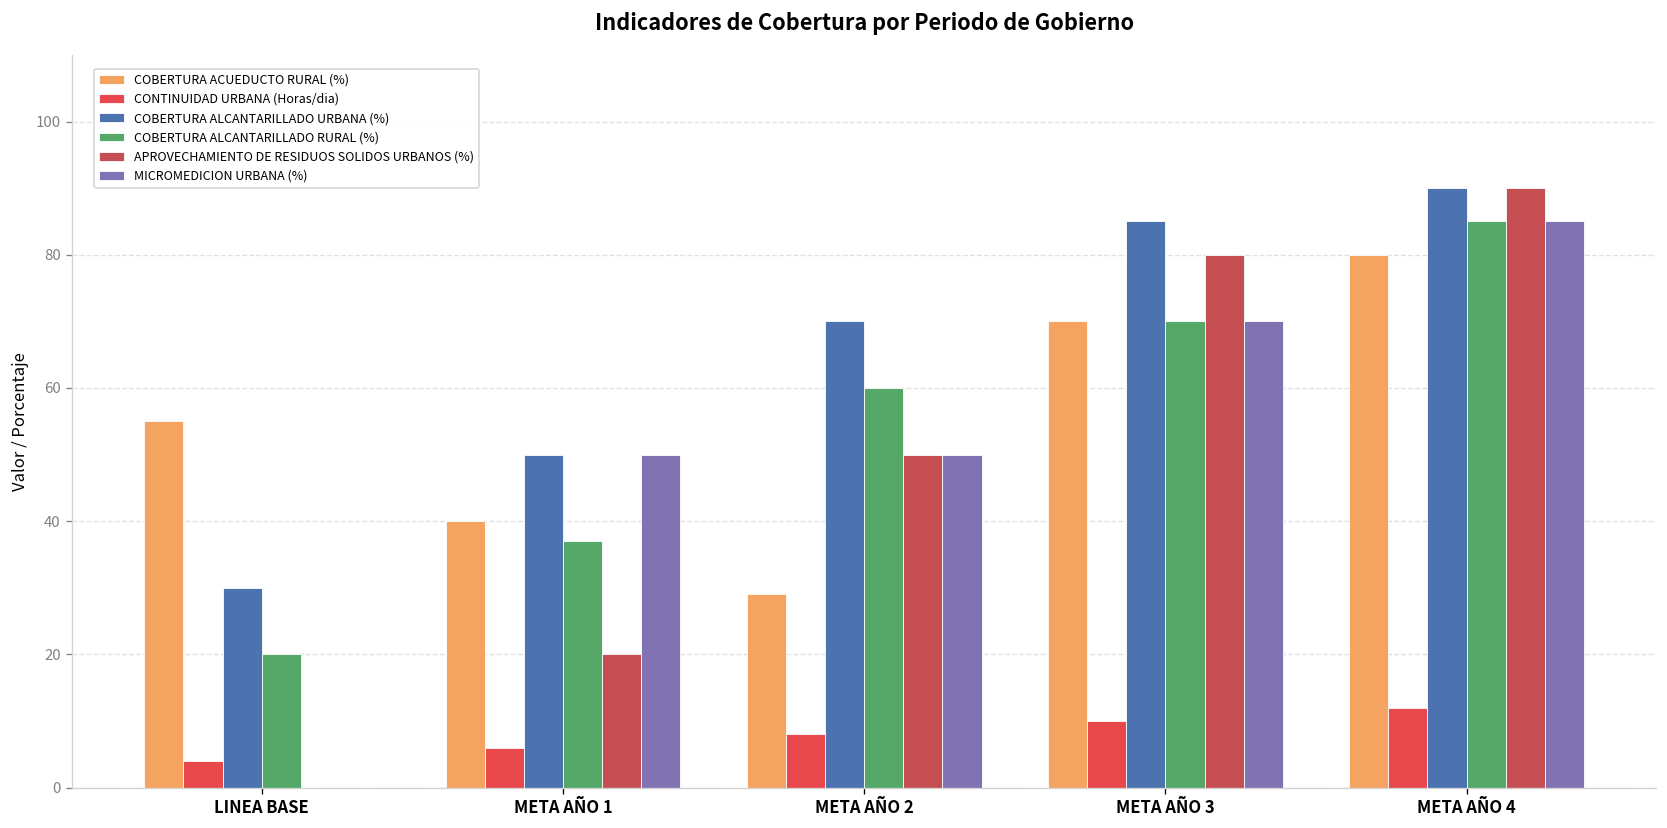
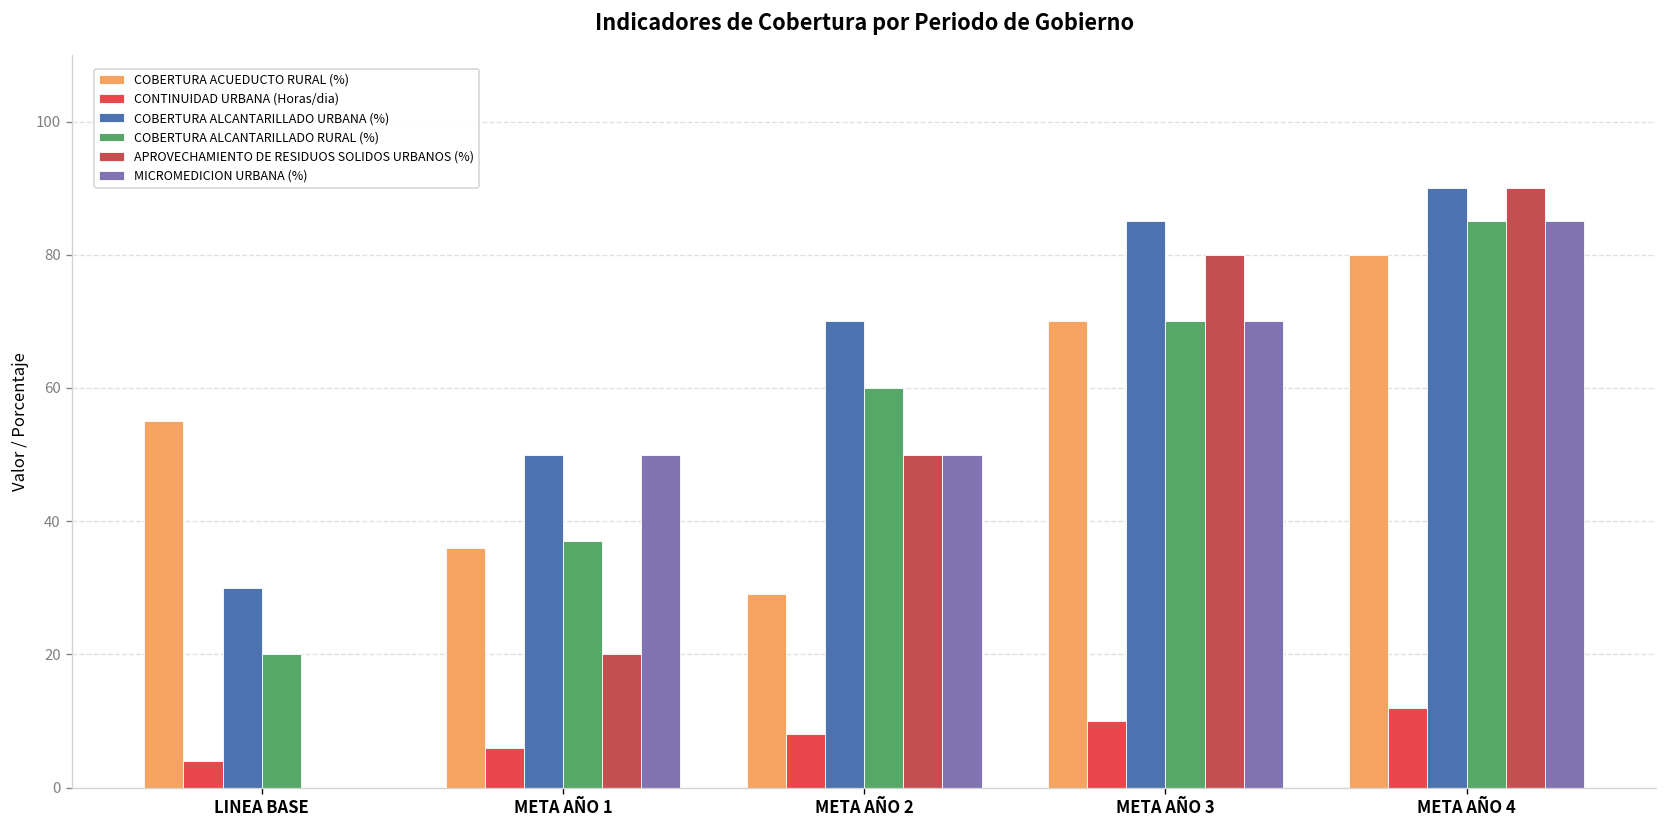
COBERTURA ACUEDUCTO RURAL (%), META AÑO 1: 40 -> 36
